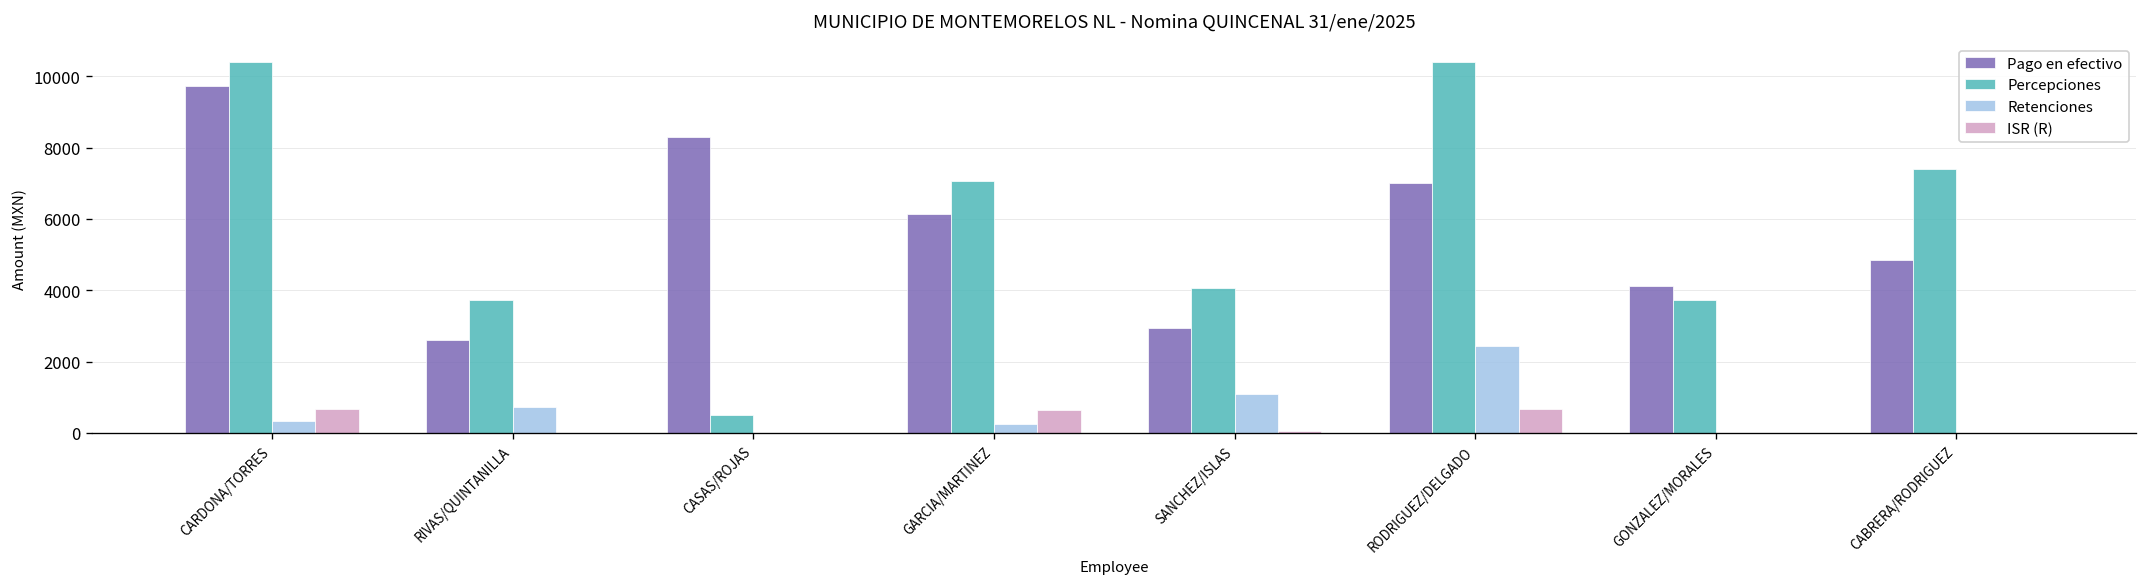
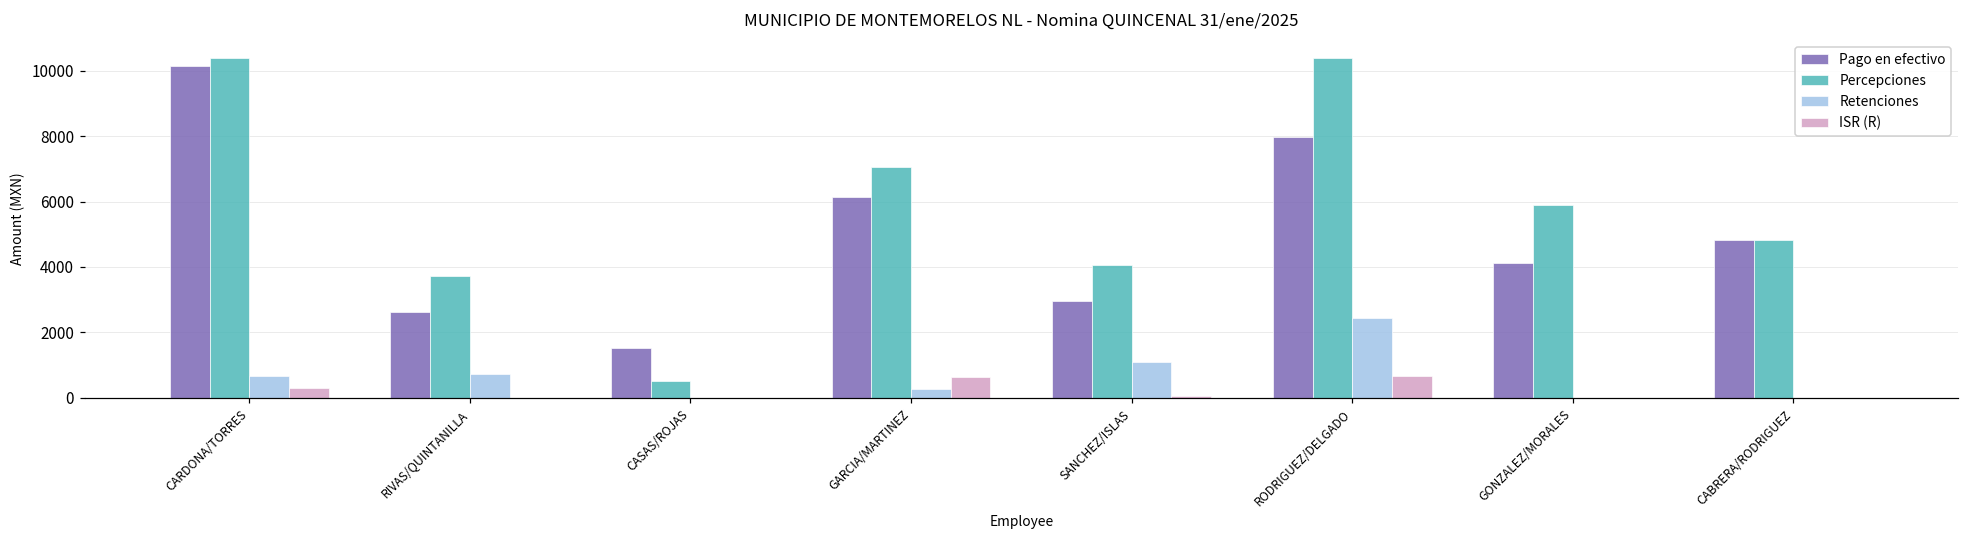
Pago en efectivo, CARDONA/TORRES: 9700 -> 10200
Retenciones, CARDONA/TORRES: 300 -> 700
ISR (R), CARDONA/TORRES: 700 -> 300
Pago en efectivo, CASAS/ROJAS: 8300 -> 1500
Pago en efectivo, RODRIGUEZ/DELGADO: 7000 -> 8000
Percepciones, GONZALEZ/MORALES: 3700 -> 5900
Percepciones, CABRERA/RODRIGUEZ: 7400 -> 4800
